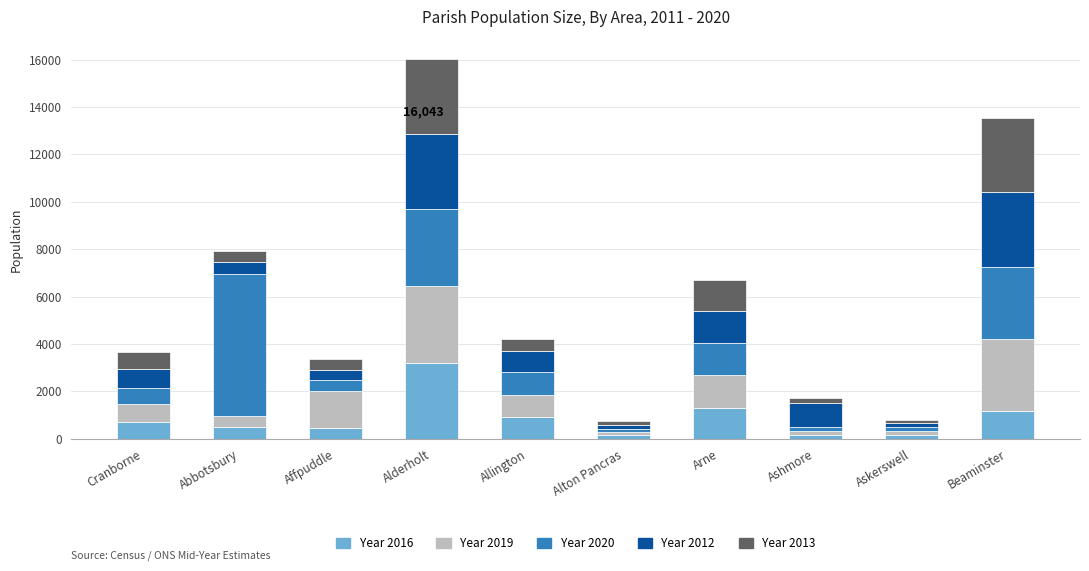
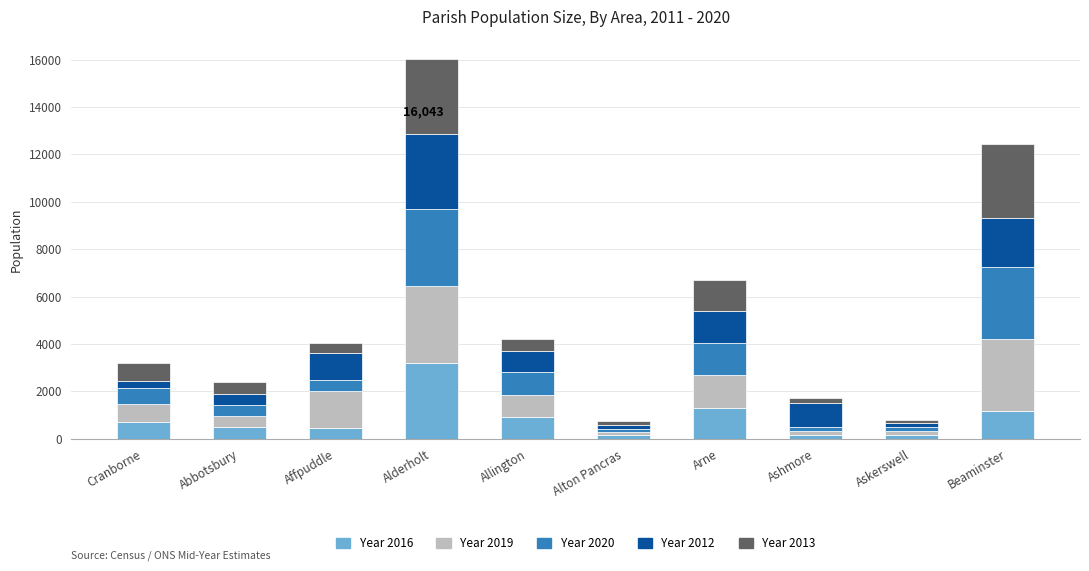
Year 2012, Cranborne: 800 -> 300
Year 2020, Abbotsbury: 6000 -> 500
Year 2012, Affpuddle: 500 -> 1100
Year 2012, Beaminster: 3100 -> 2100
